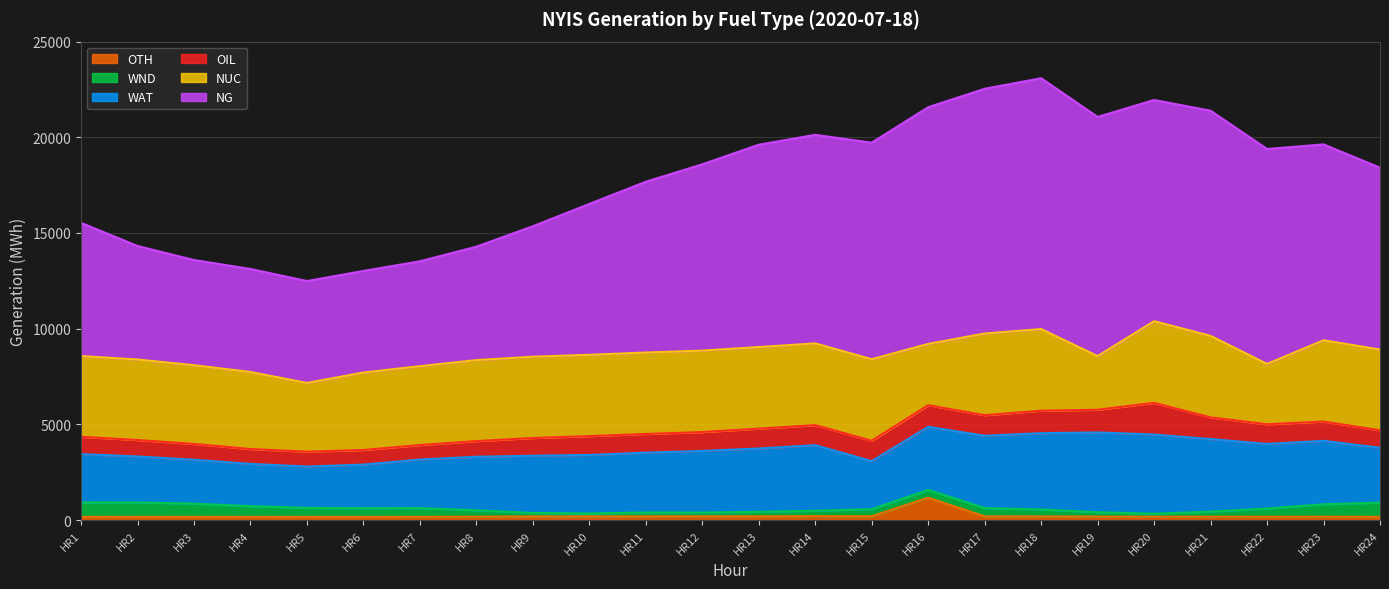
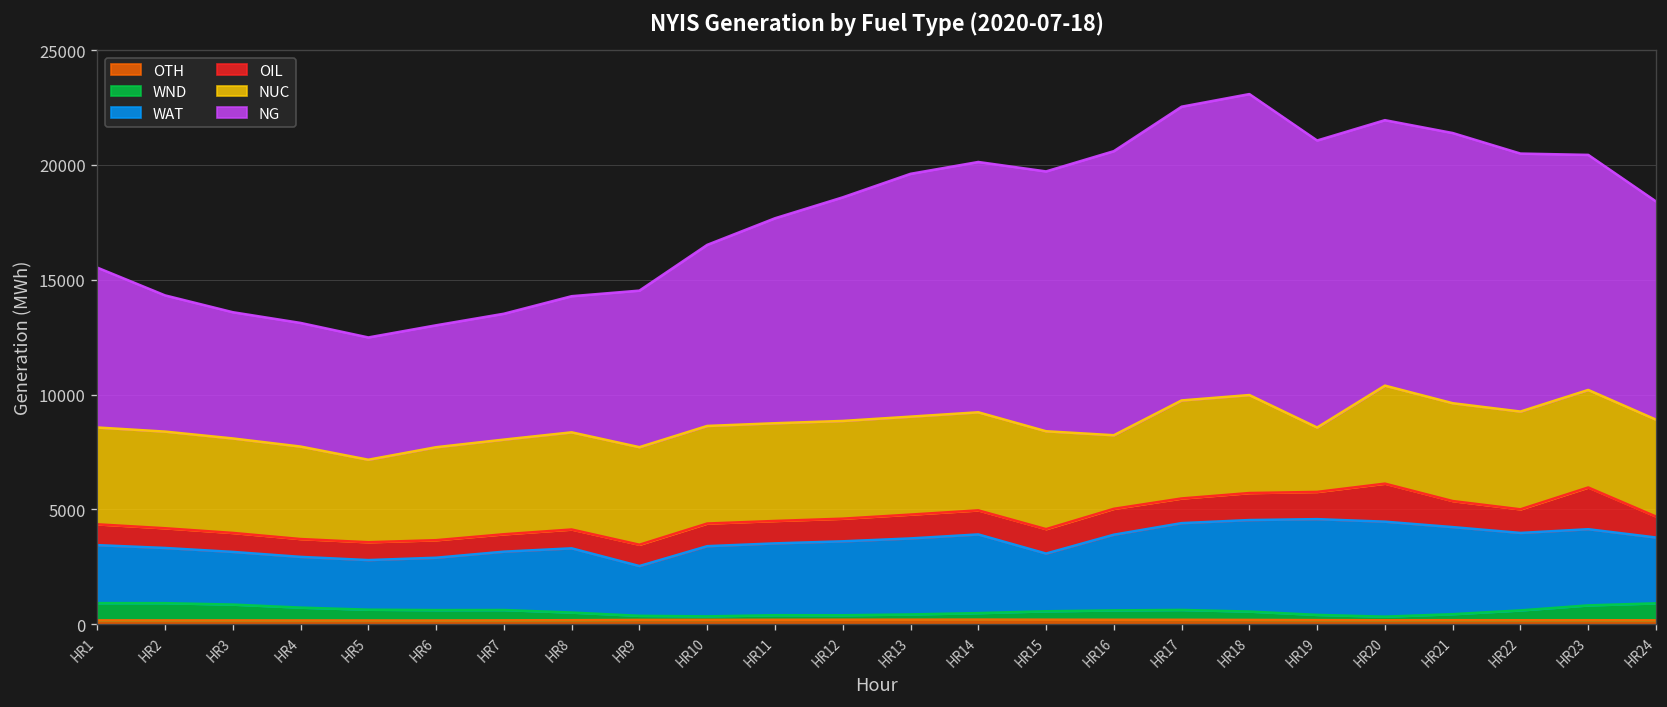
WAT, HR9: 3000 -> 2200
OTH, HR16: 1200 -> 200
NUC, HR22: 3200 -> 4300
OIL, HR23: 1000 -> 1800
